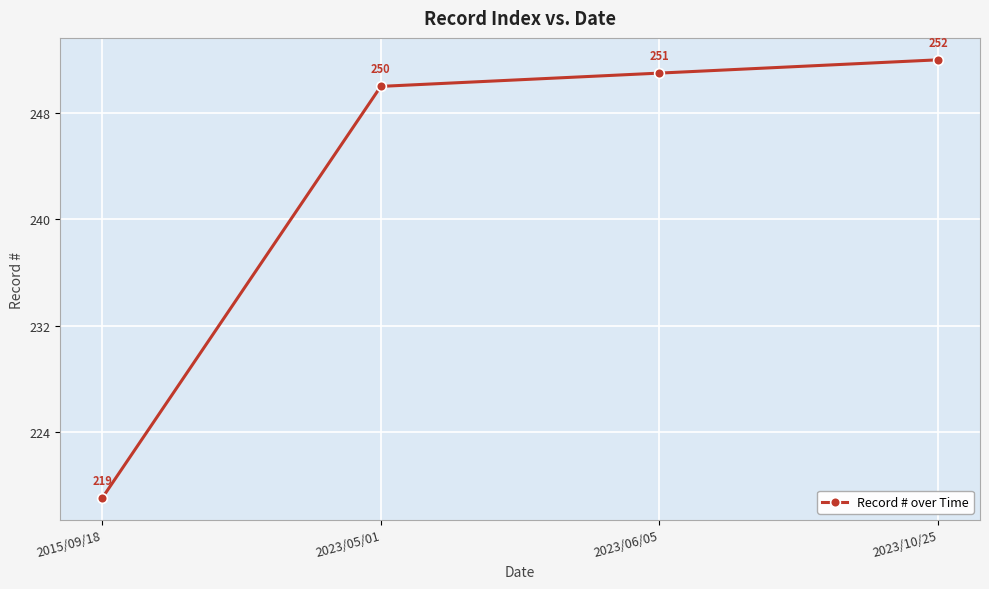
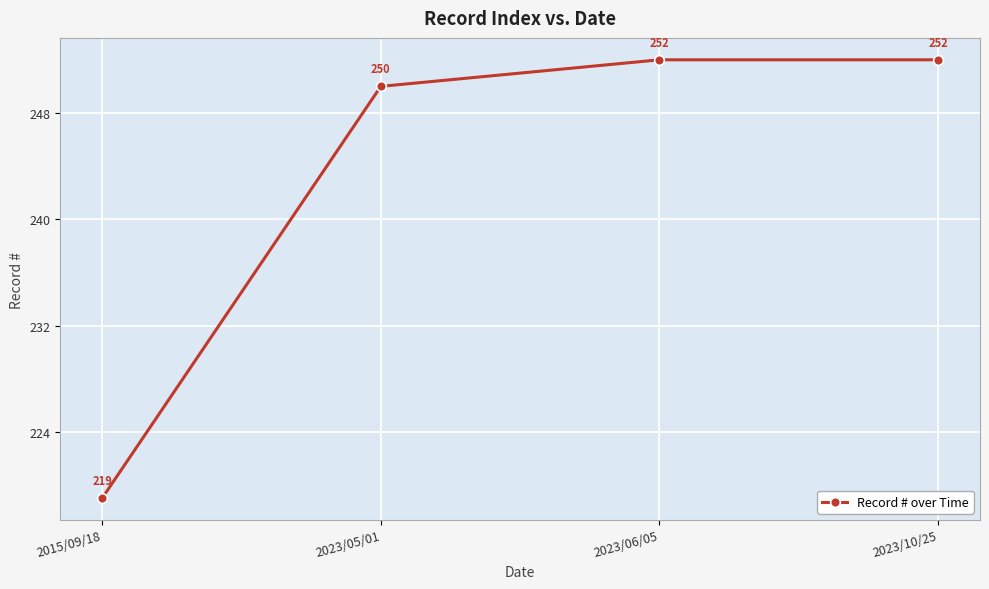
2023/06/05: 251 -> 252
